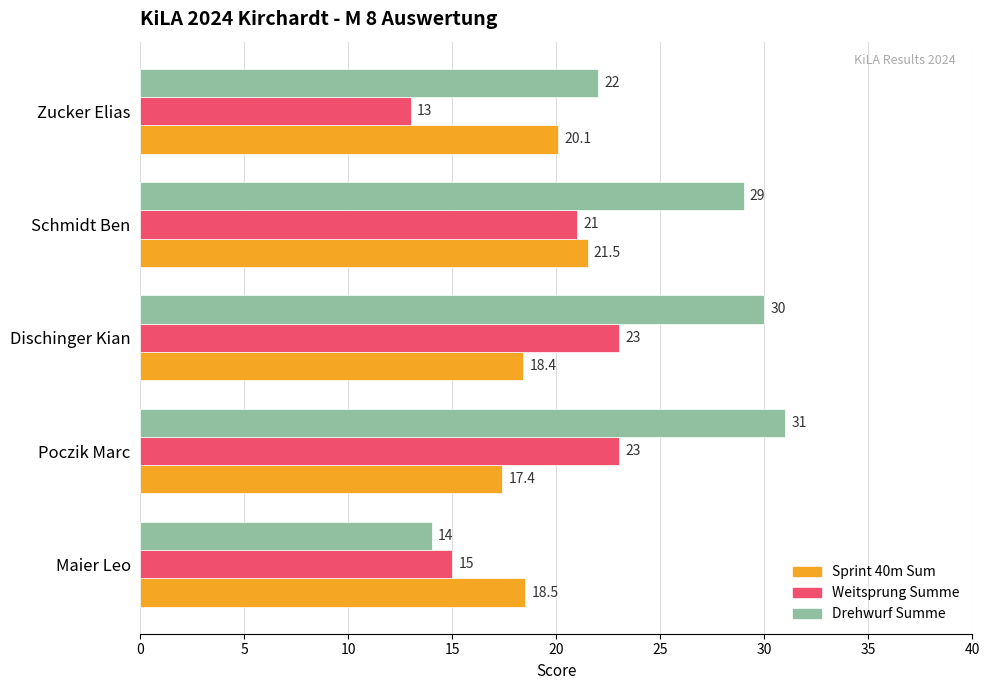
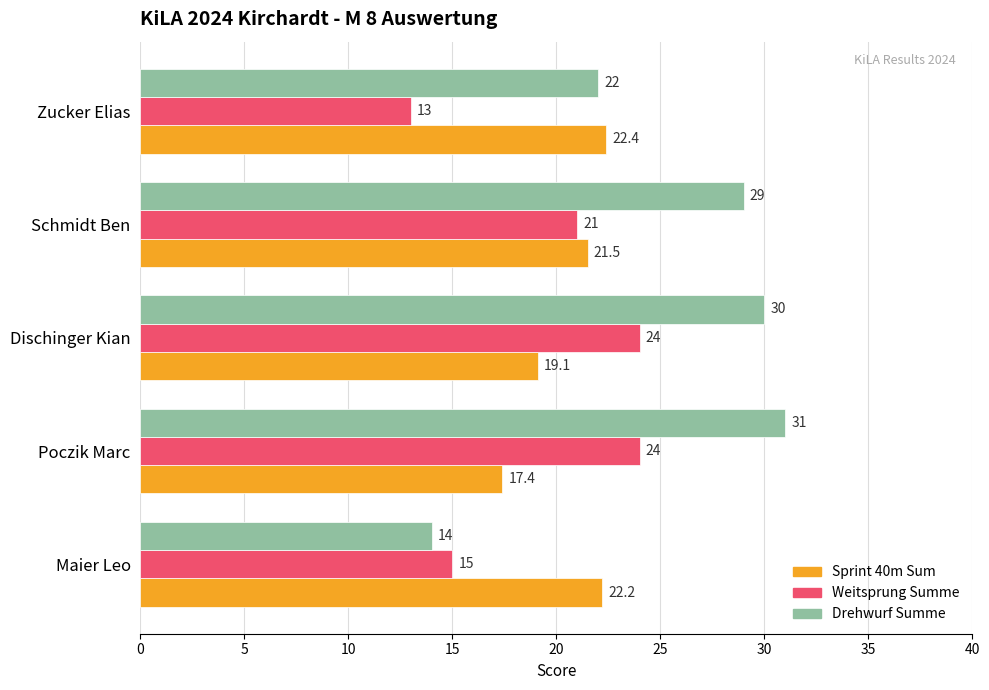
Sprint 40m Sum, Zucker Elias: 20.1 -> 22.4
Weitsprung Summe, Dischinger Kian: 23 -> 24
Sprint 40m Sum, Dischinger Kian: 18.4 -> 19.1
Weitsprung Summe, Poczik Marc: 23 -> 24
Sprint 40m Sum, Maier Leo: 18.5 -> 22.2
